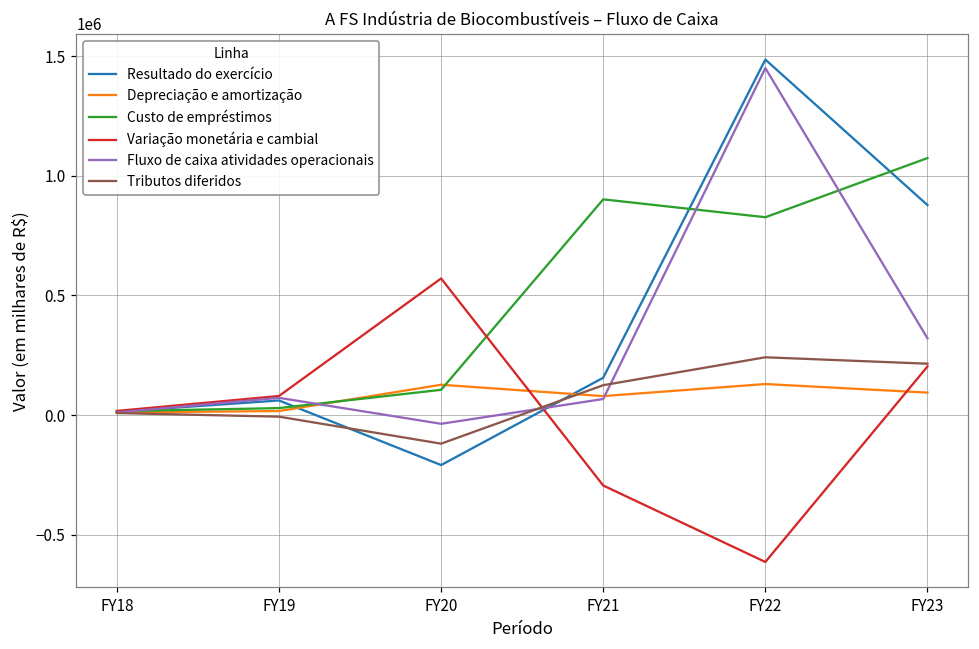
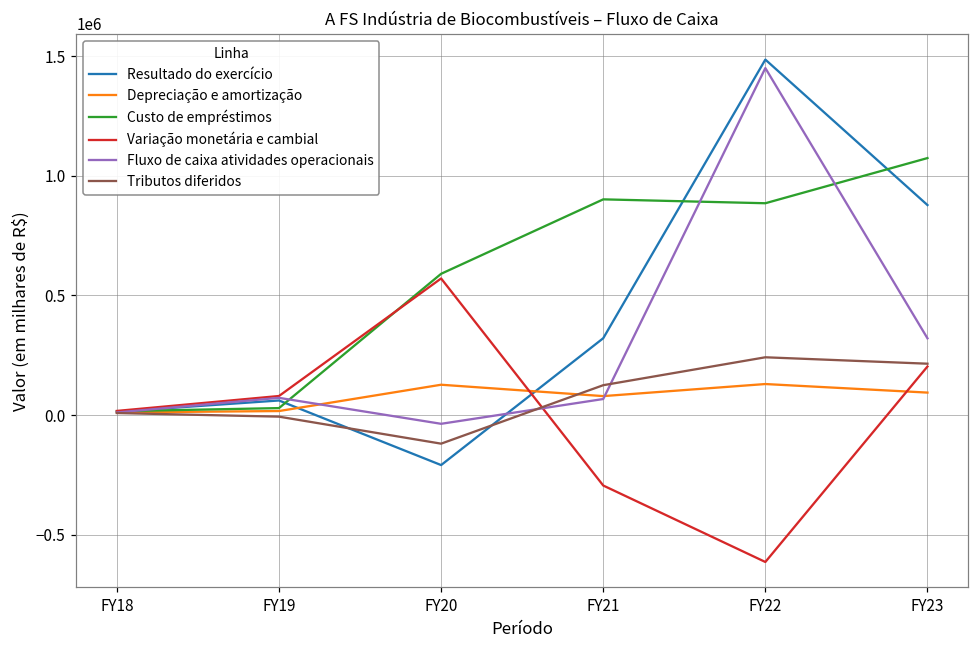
Custo de empréstimos, FY20: 110000 -> 590000
Resultado do exercício, FY21: 160000 -> 320000
Custo de empréstimos, FY22: 830000 -> 890000
